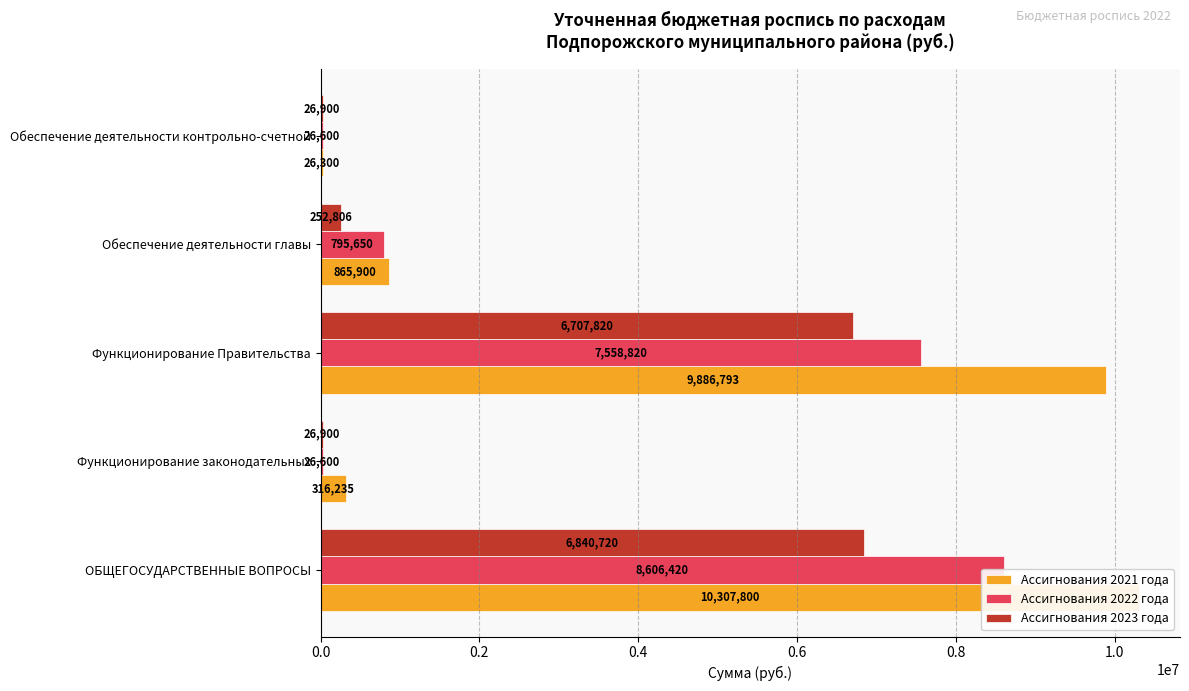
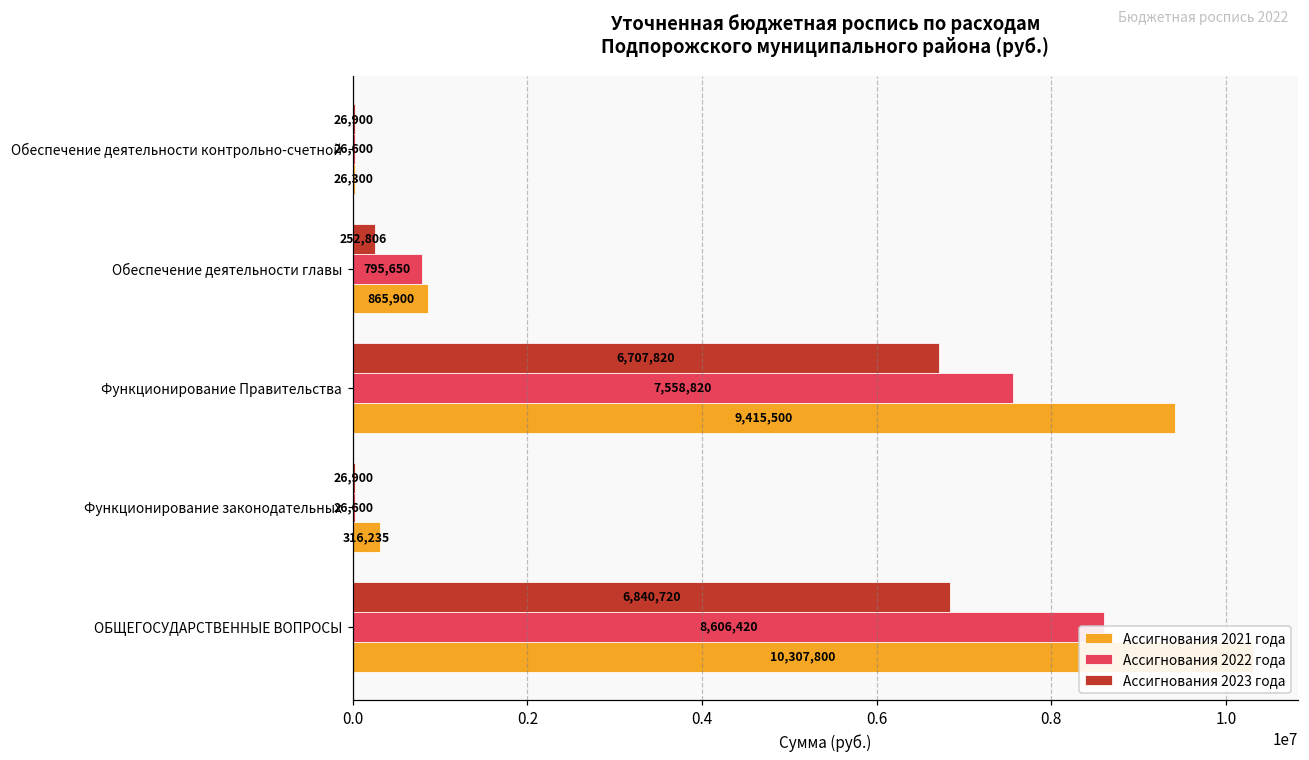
Ассигнования 2021 года, Функционирование Правительства: 9,886,793 -> 9,415,500
